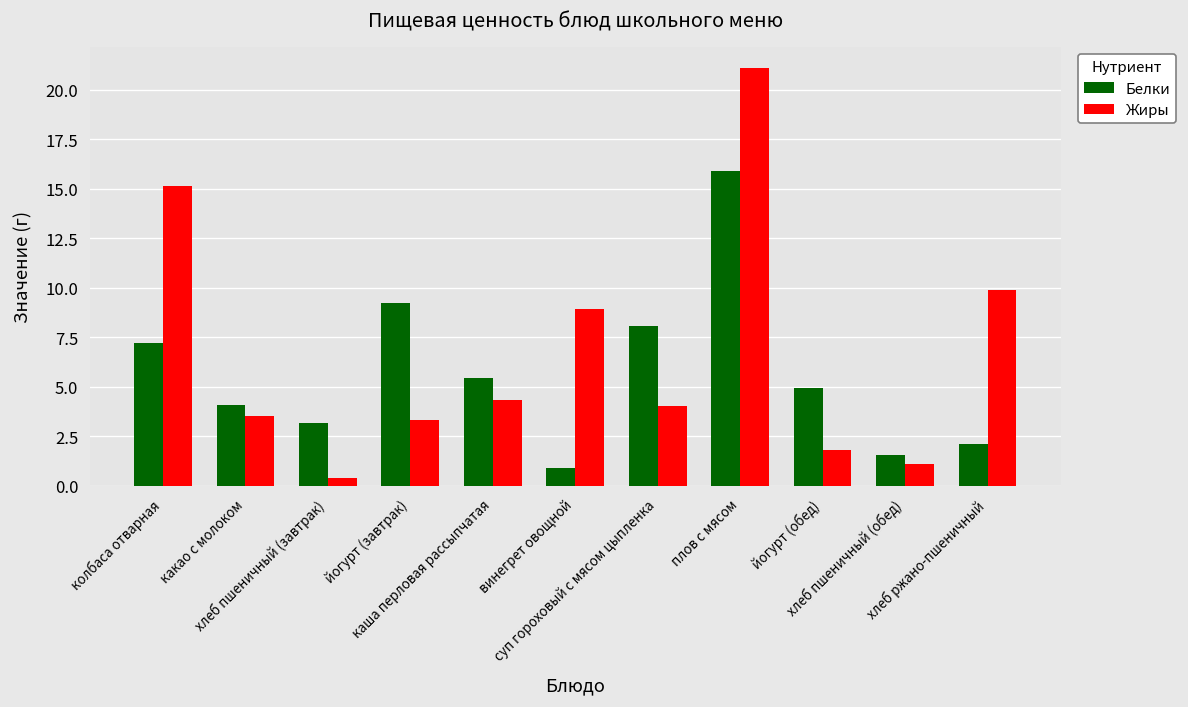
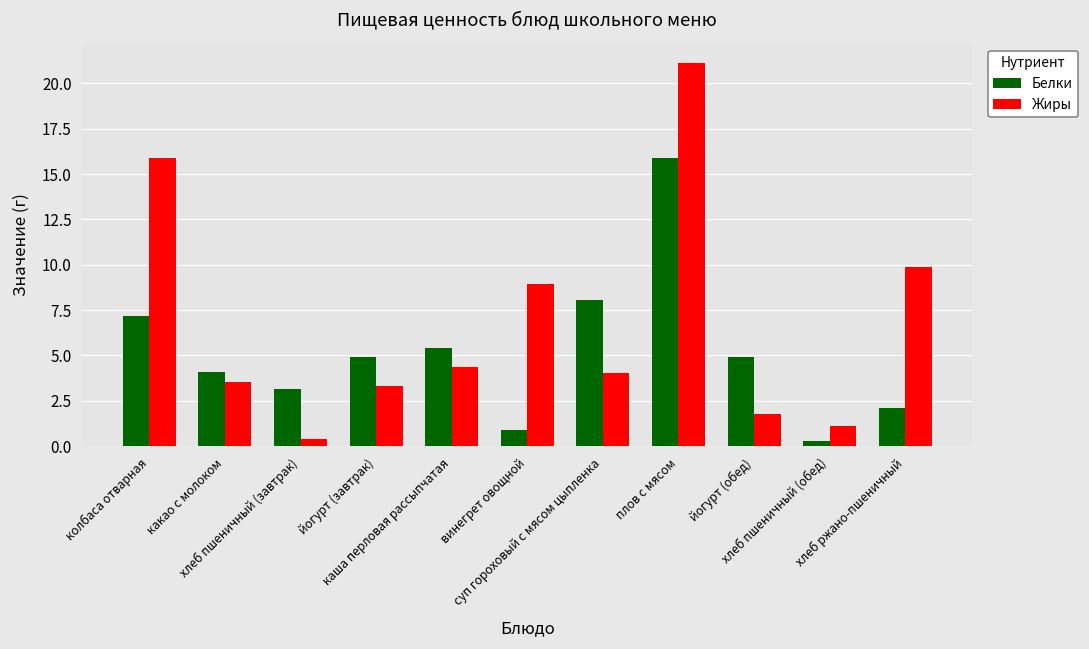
Жиры, колбаса отварная: 15.1 -> 15.9
Белки, йогурт (завтрак): 9.2 -> 4.9
Белки, хлеб пшеничный (обед): 1.6 -> 0.3
